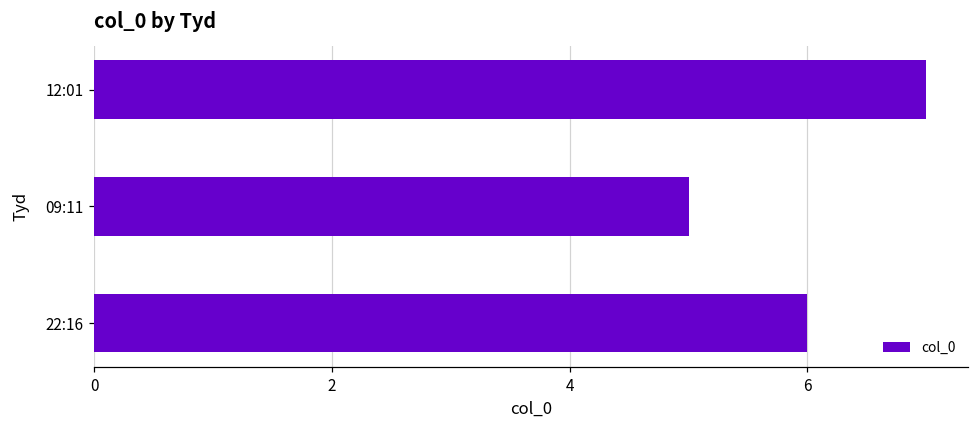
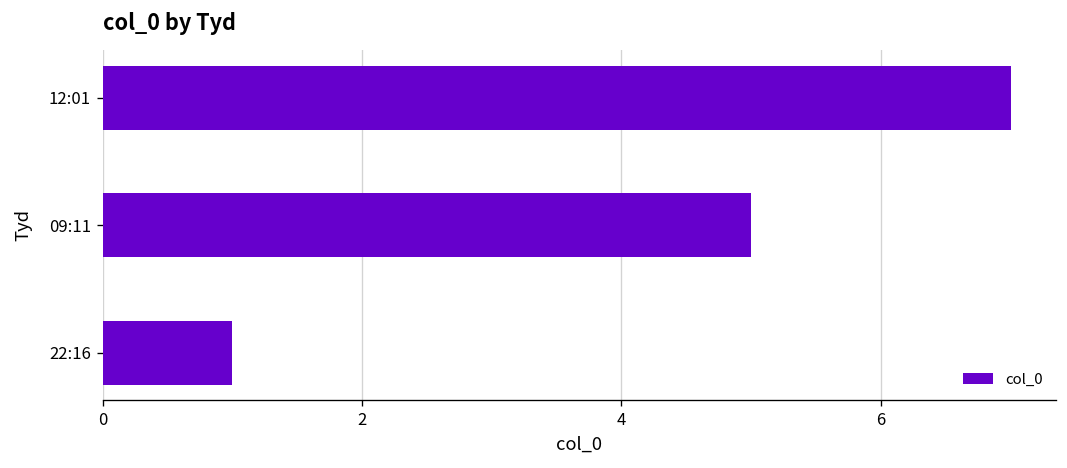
22:16: 6 -> 1
